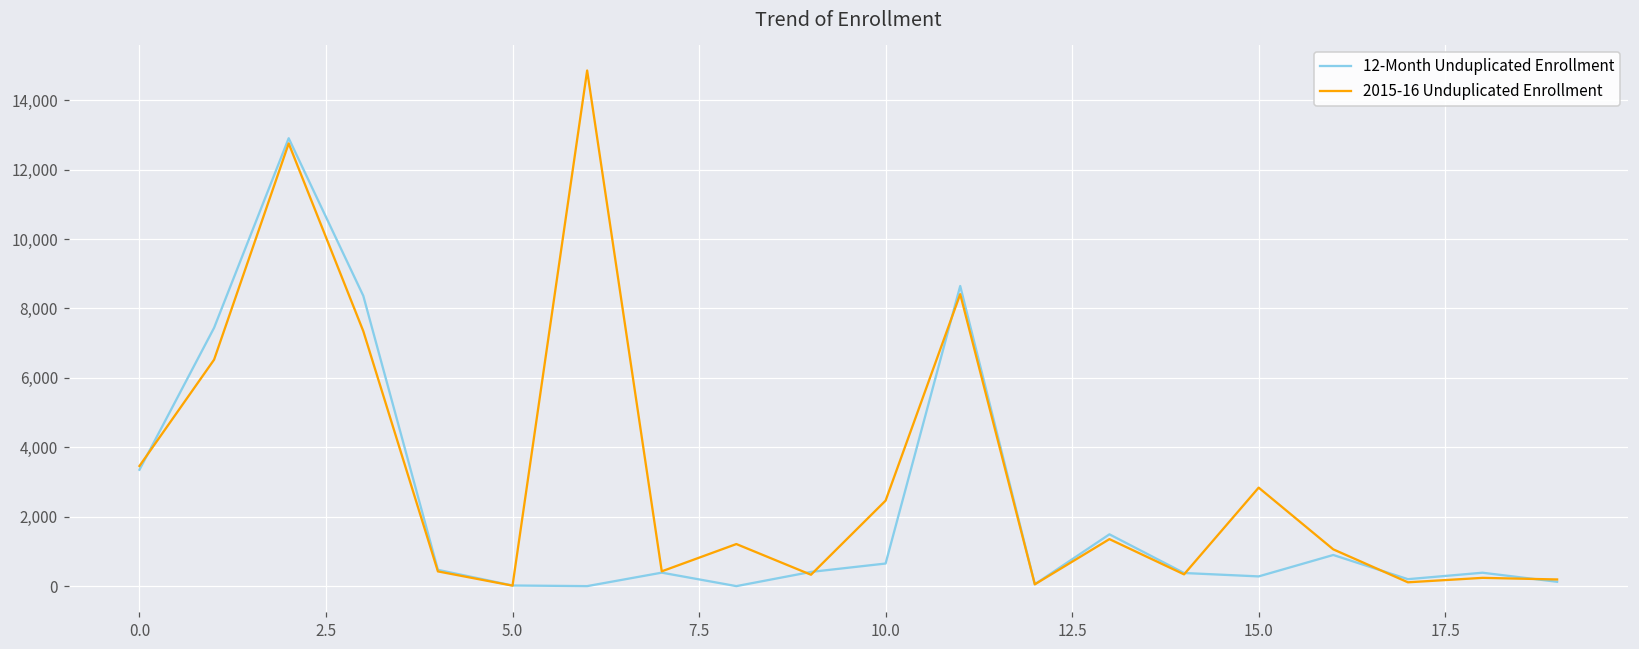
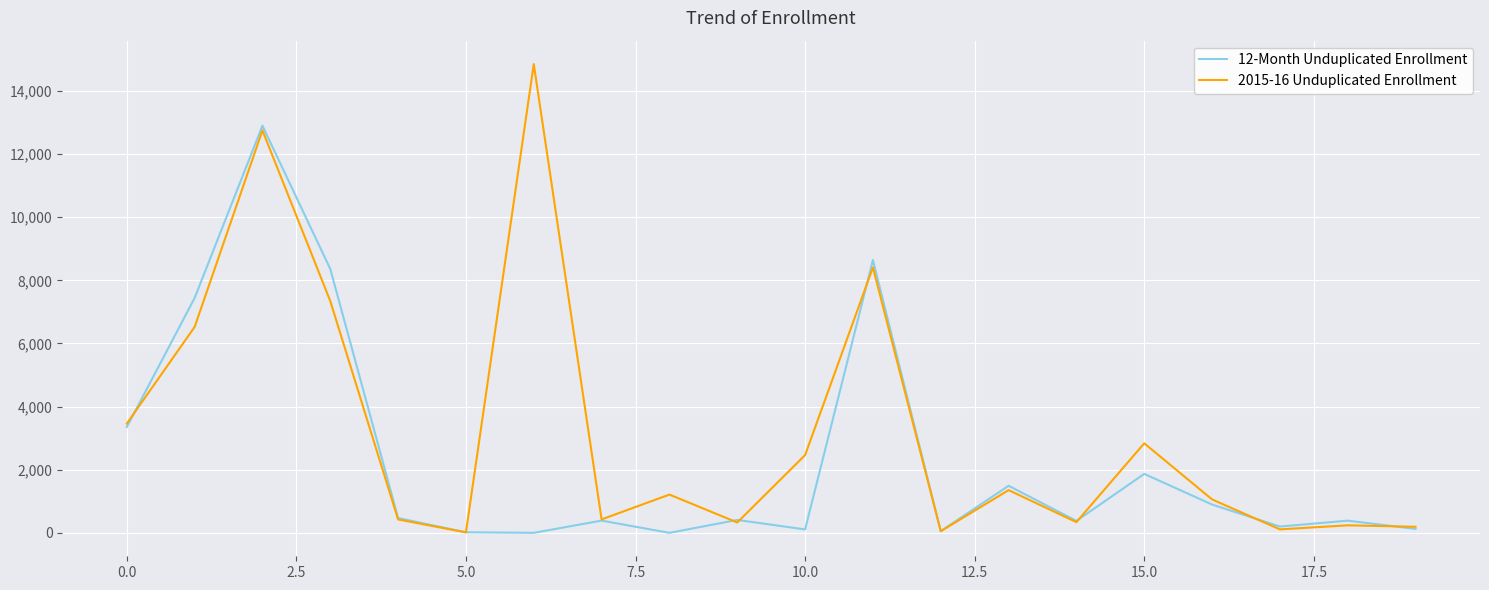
12-Month Unduplicated Enrollment, 10.0: 700 -> 100
12-Month Unduplicated Enrollment, 15.0: 300 -> 1,900
